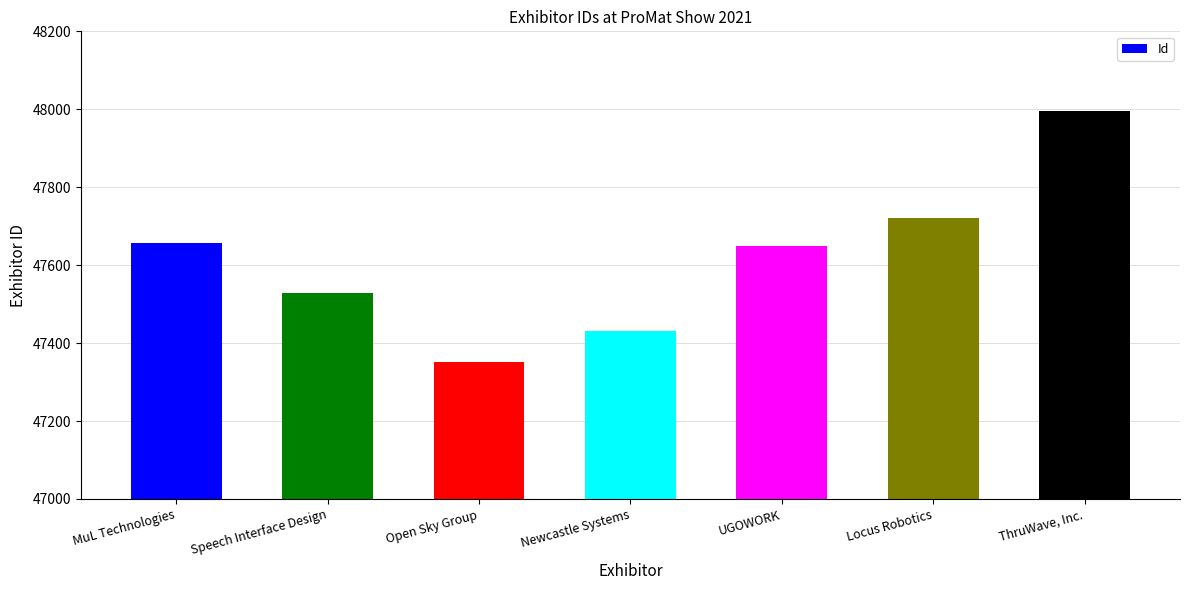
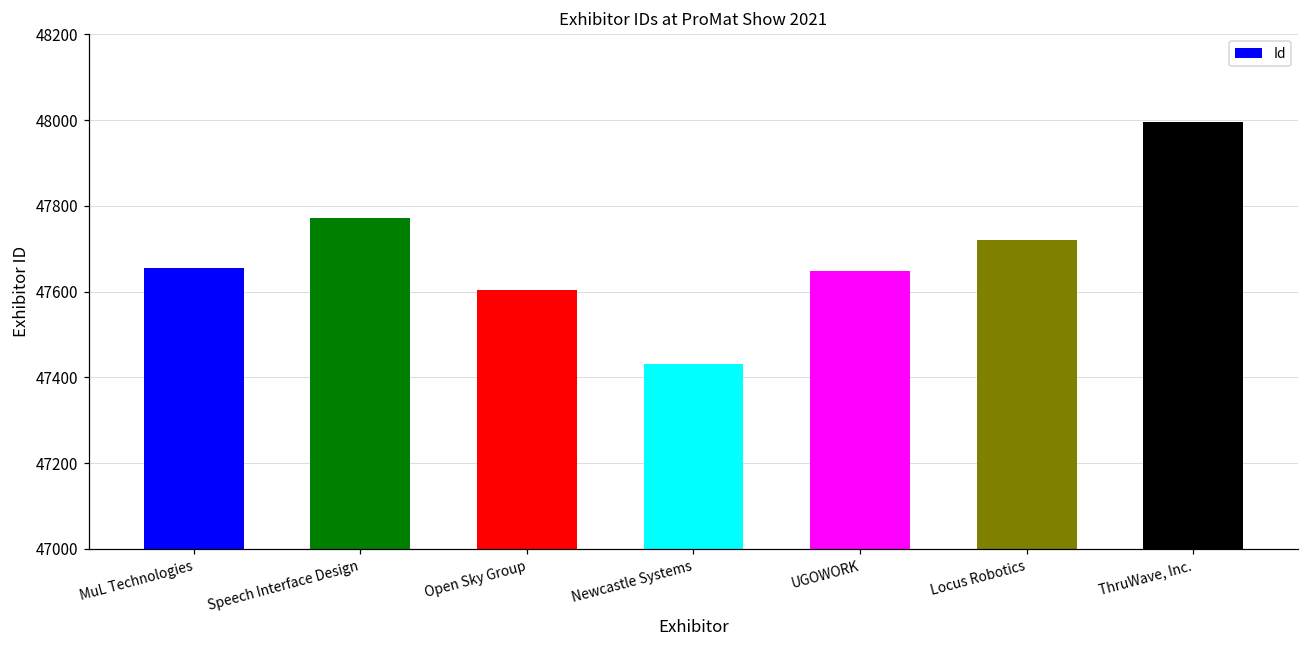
Speech Interface Design: 47530 -> 47770
Open Sky Group: 47350 -> 47600
